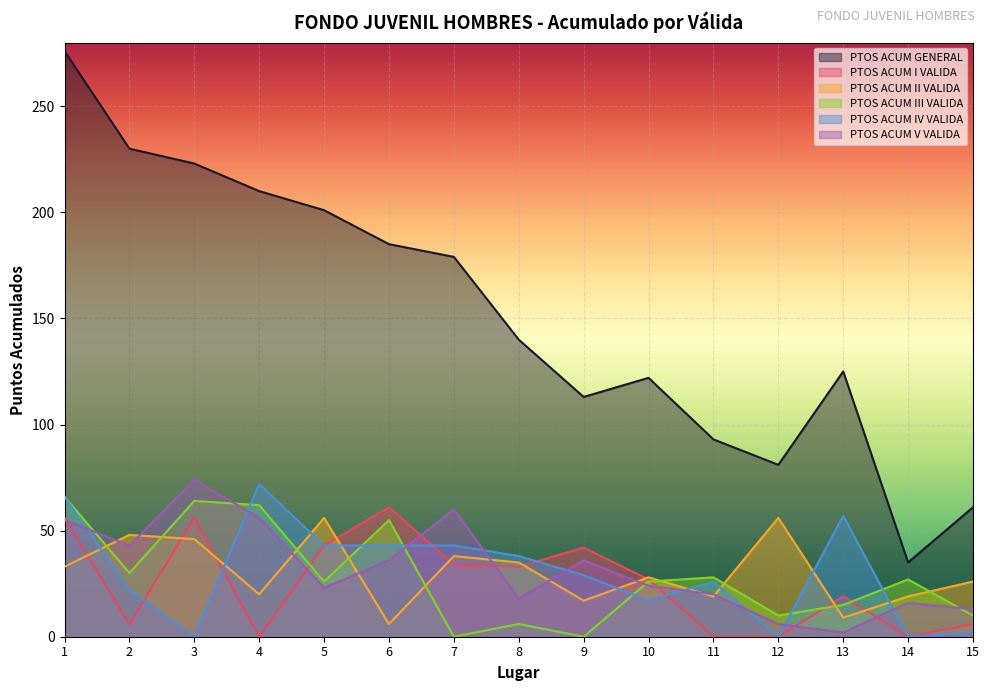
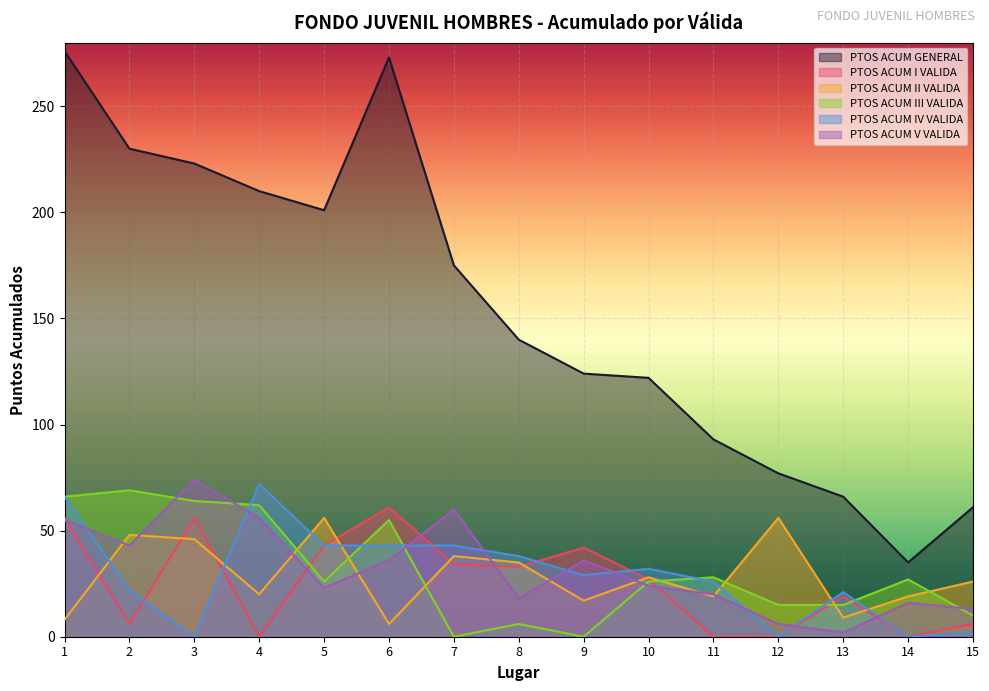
PTOS ACUM II VALIDA, 1: 33 -> 8
PTOS ACUM III VALIDA, 2: 30 -> 69
PTOS ACUM GENERAL, 6: 185 -> 273
PTOS ACUM GENERAL, 7: 179 -> 175
PTOS ACUM GENERAL, 9: 113 -> 124
PTOS ACUM IV VALIDA, 10: 17 -> 32
PTOS ACUM GENERAL, 12: 81 -> 77
PTOS ACUM III VALIDA, 12: 10 -> 15
PTOS ACUM GENERAL, 13: 125 -> 66
PTOS ACUM IV VALIDA, 13: 57 -> 21
